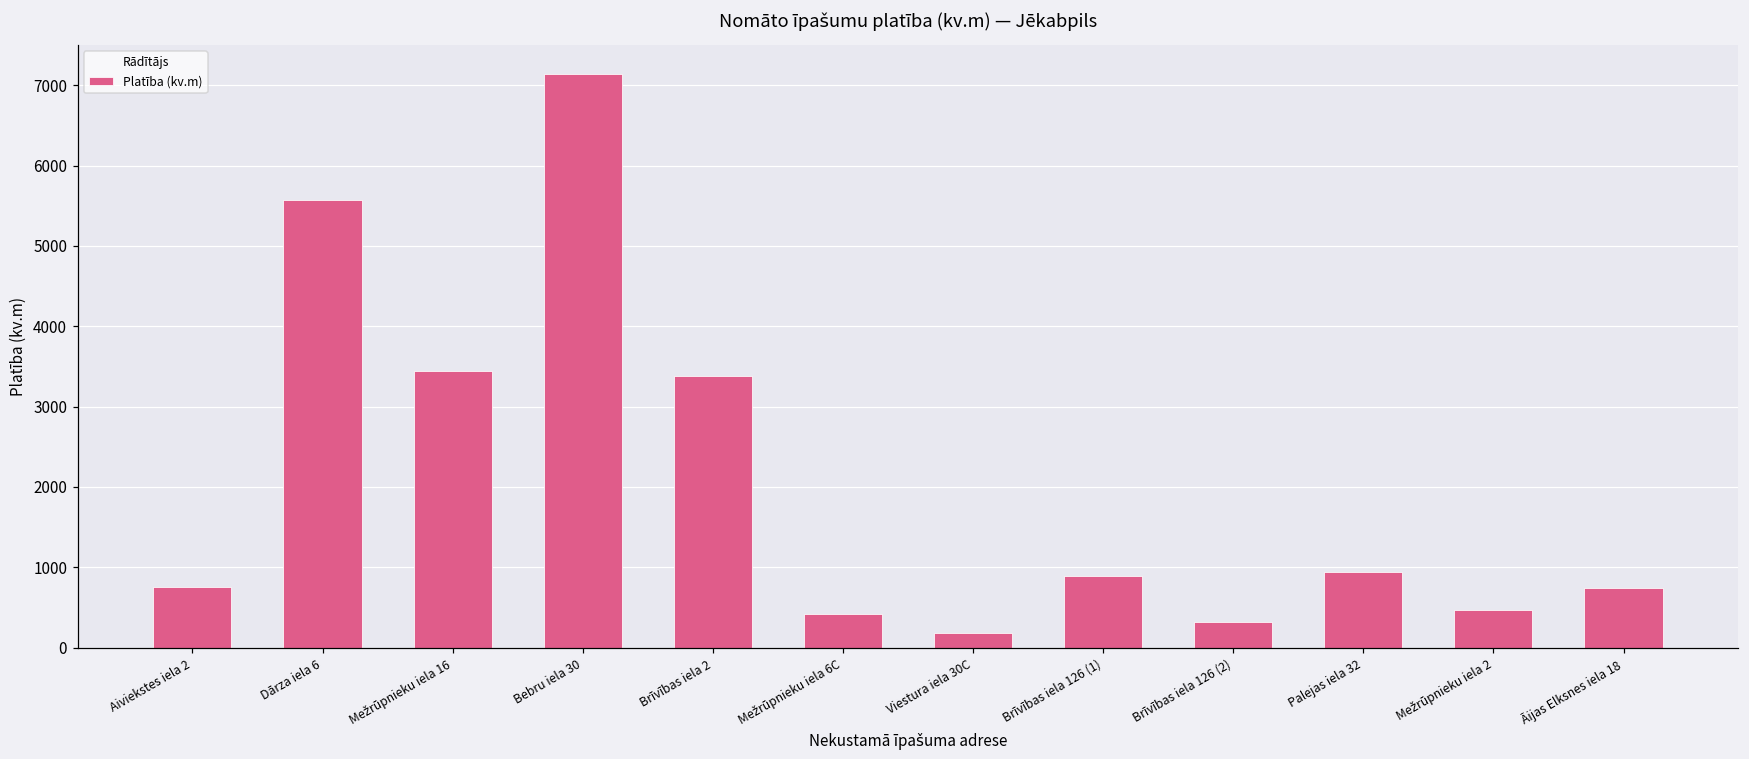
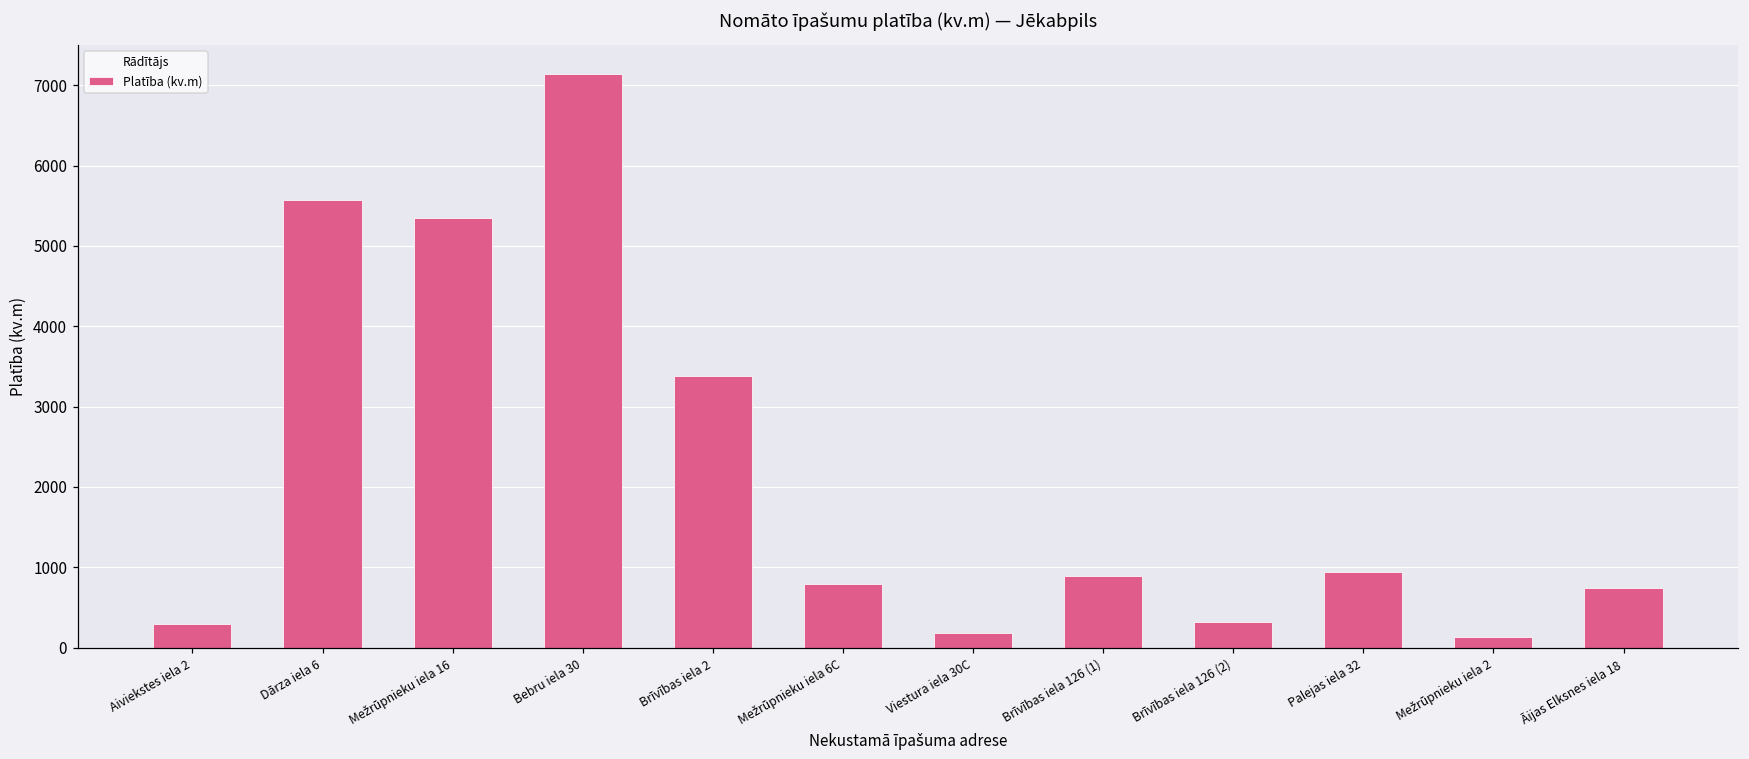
Aiviekstes iela 2: 800 -> 300
Mežrūpnieku iela 16: 3400 -> 5400
Mežrūpnieku iela 6C: 400 -> 800
Mežrūpnieku iela 2: 500 -> 100
